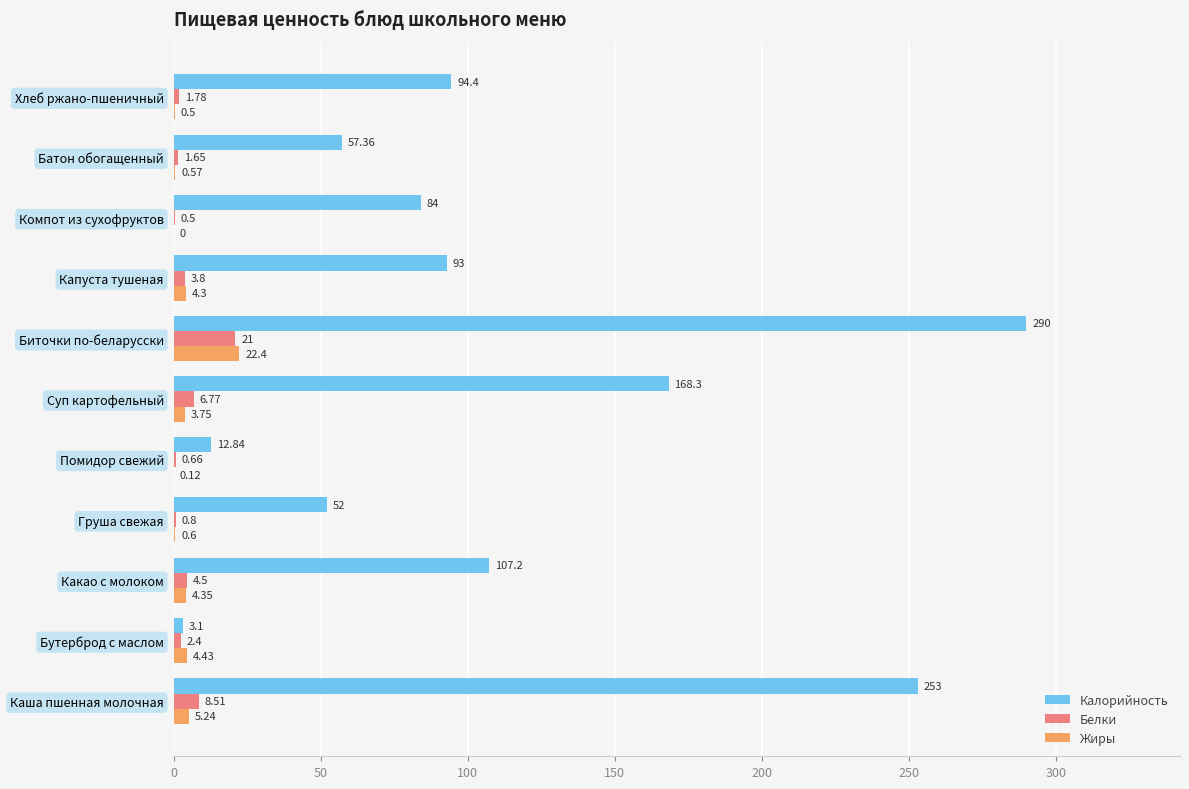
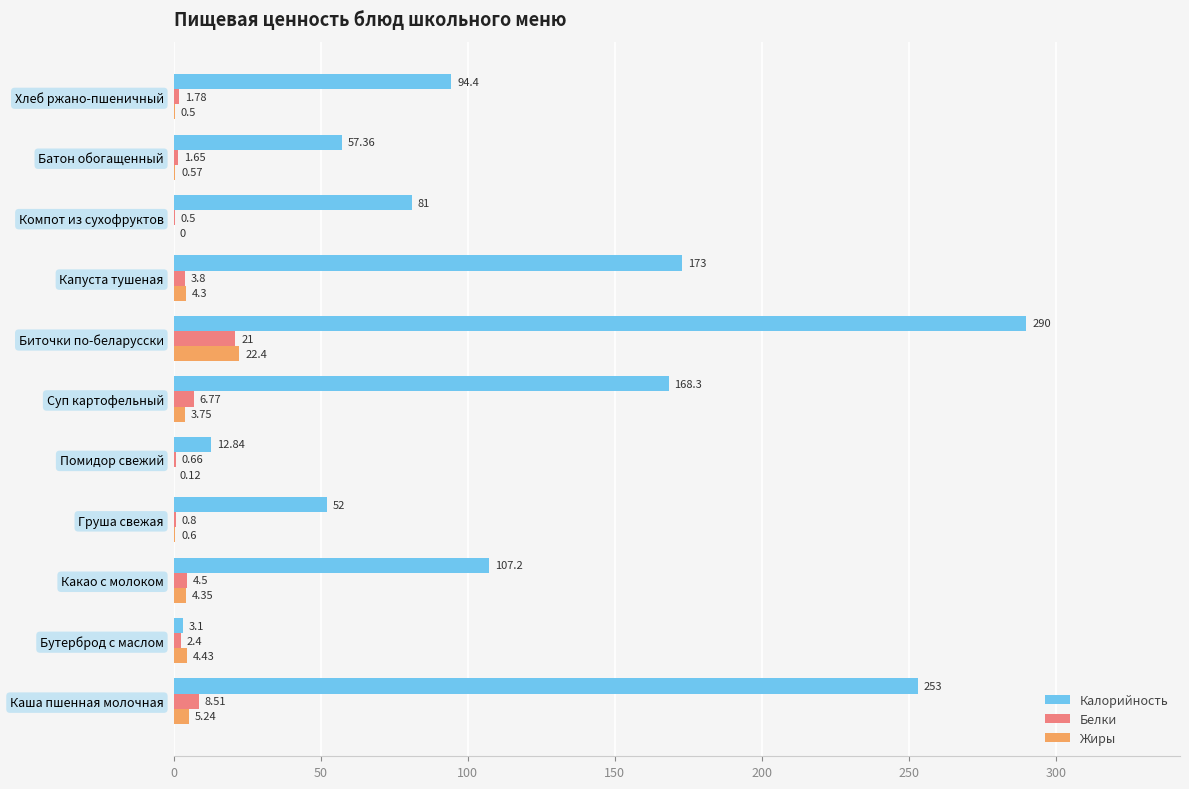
Калорийность, Компот из сухофруктов: 84 -> 81
Калорийность, Капуста тушеная: 93 -> 173
